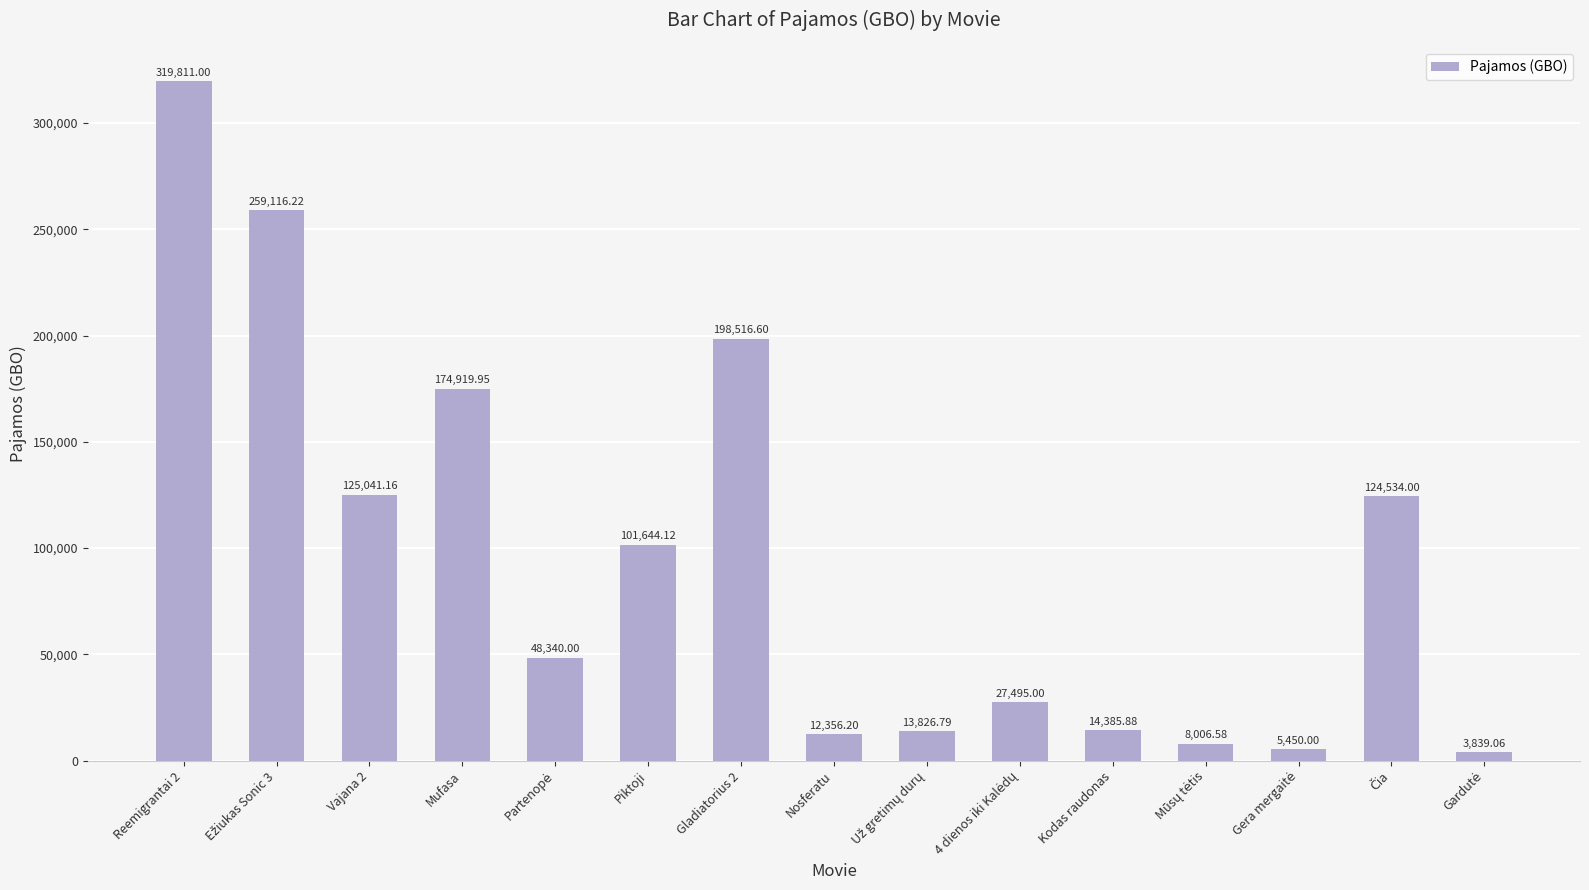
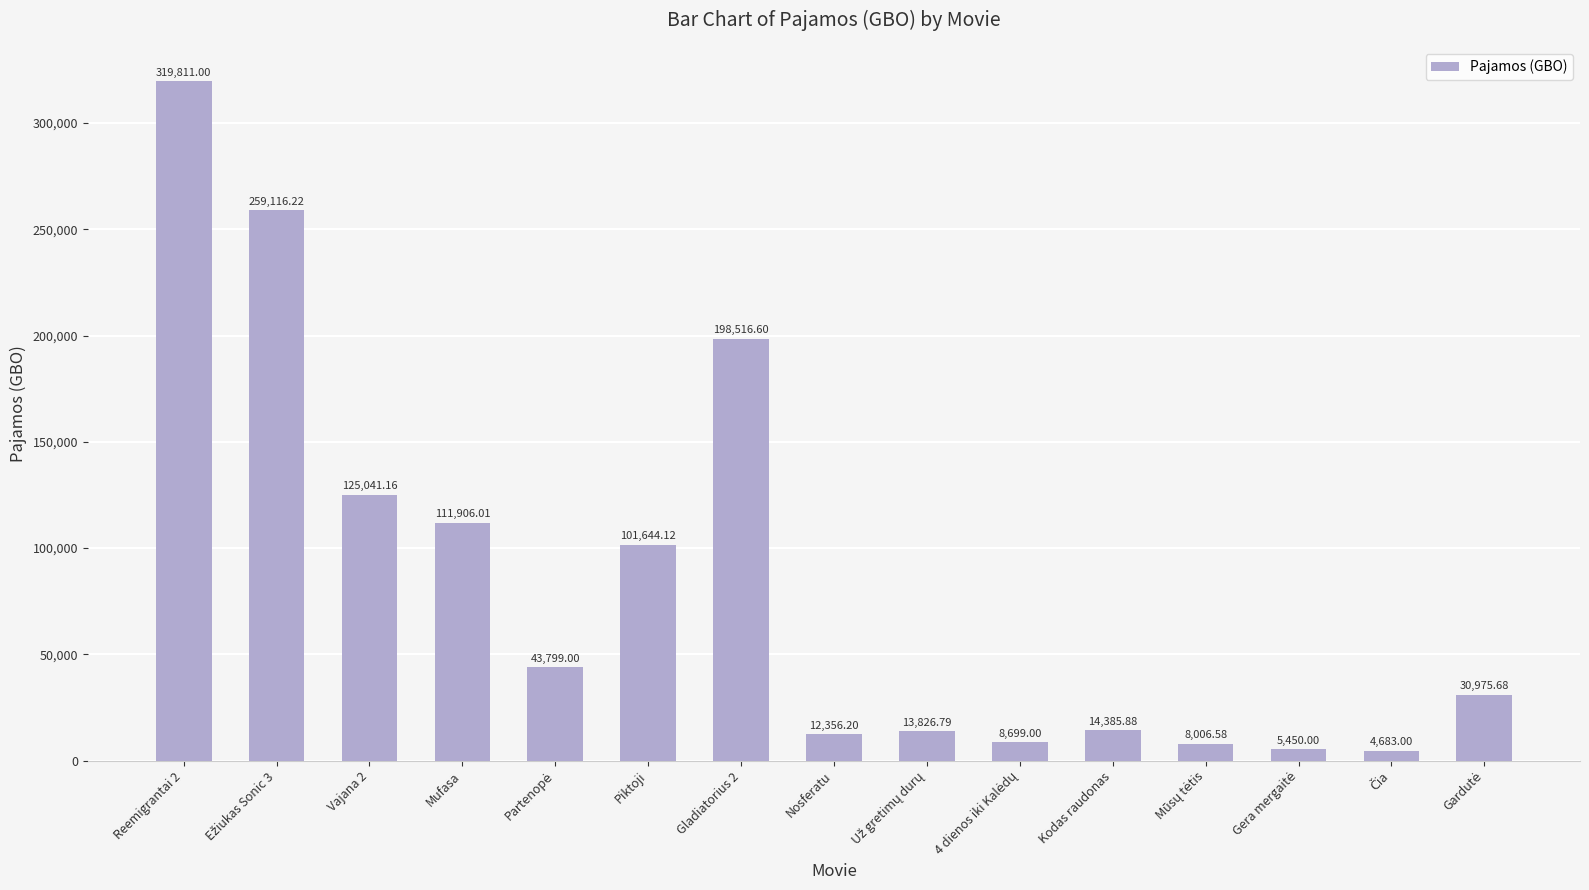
Mufasa: 174,919.95 -> 111,906.01
Partenopė: 48,340.00 -> 43,799.00
4 dienos iki Kalėdų: 27,495.00 -> 8,699.00
Čia: 124,534.00 -> 4,683.00
Gardutė: 3,839.06 -> 30,975.68
